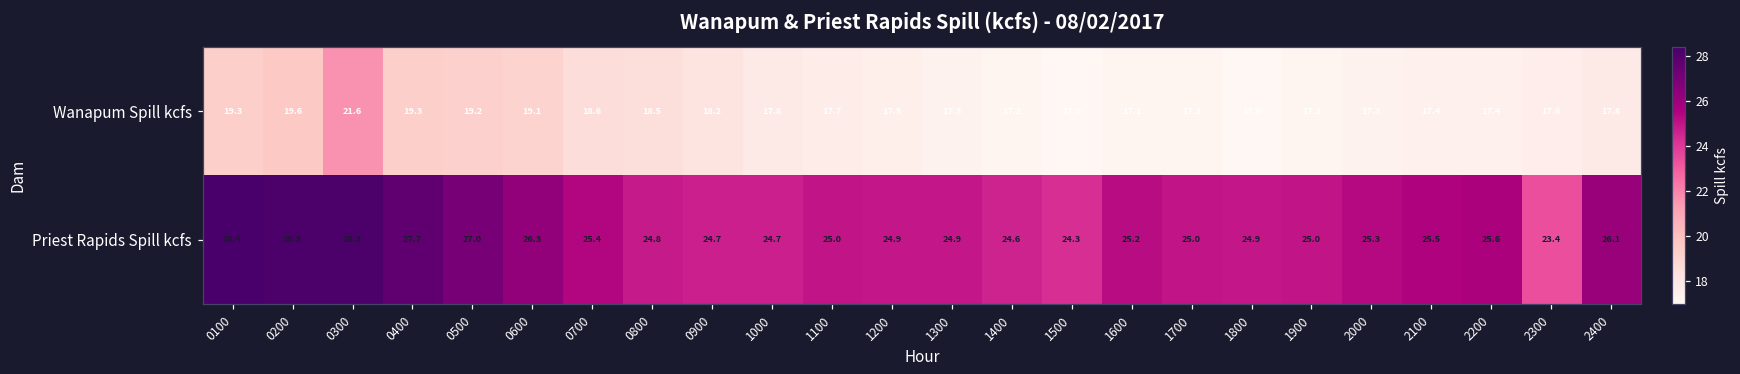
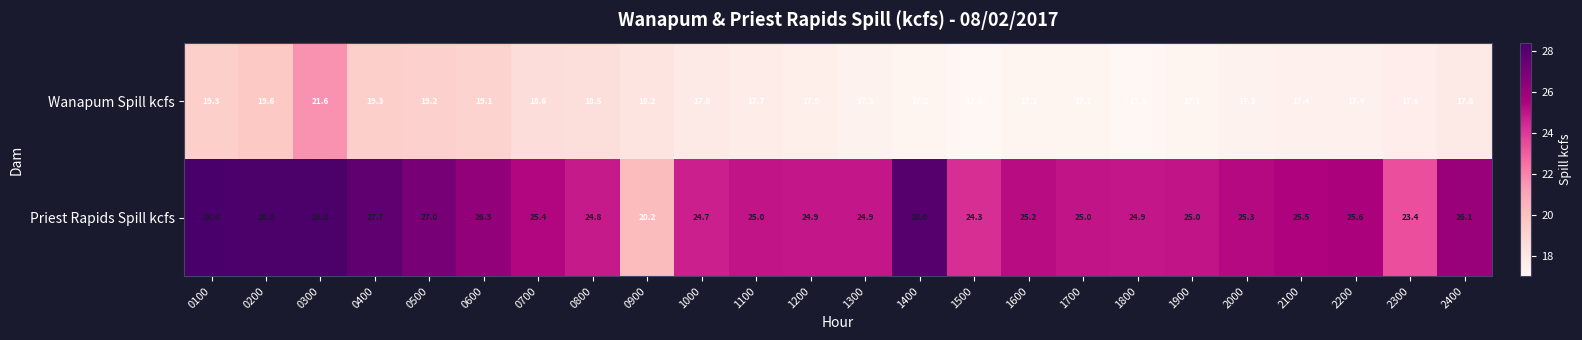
Priest Rapids Spill kcfs, 0900: 24.7 -> 20.2
Priest Rapids Spill kcfs, 1400: 24.6 -> 28.0
